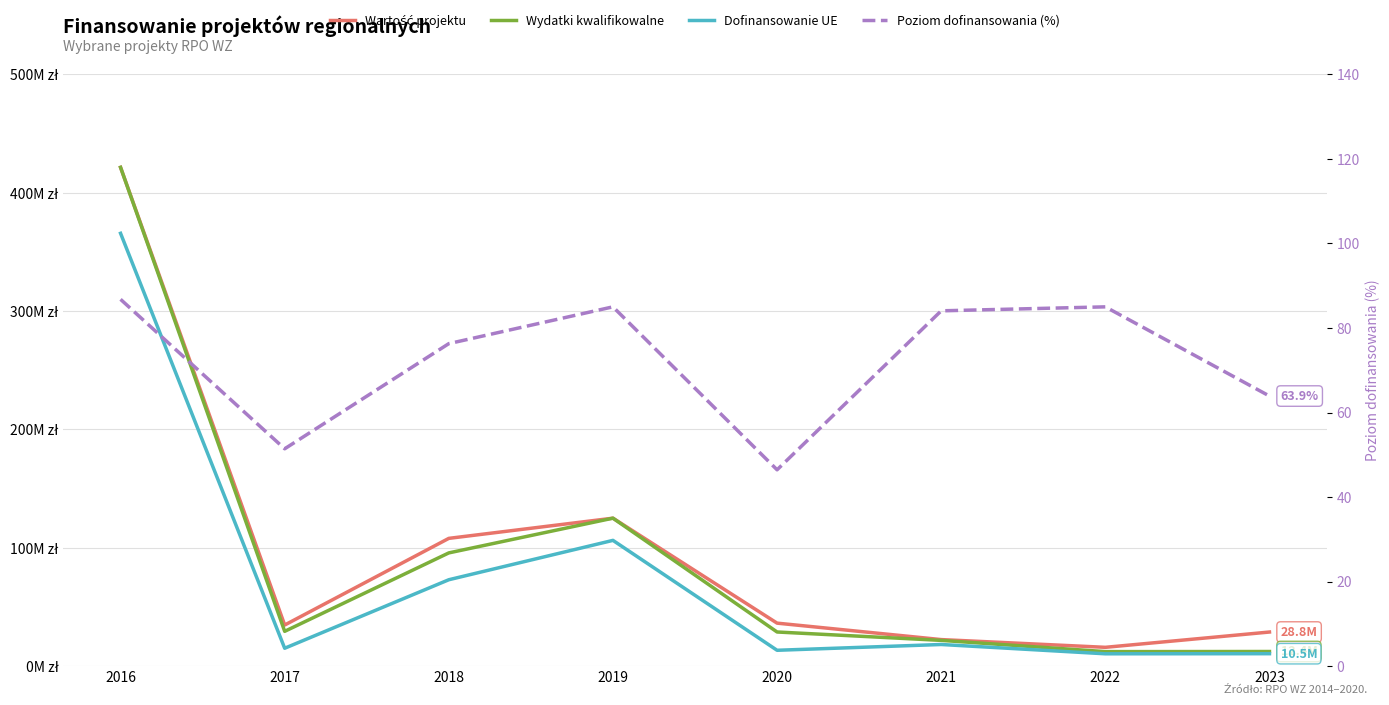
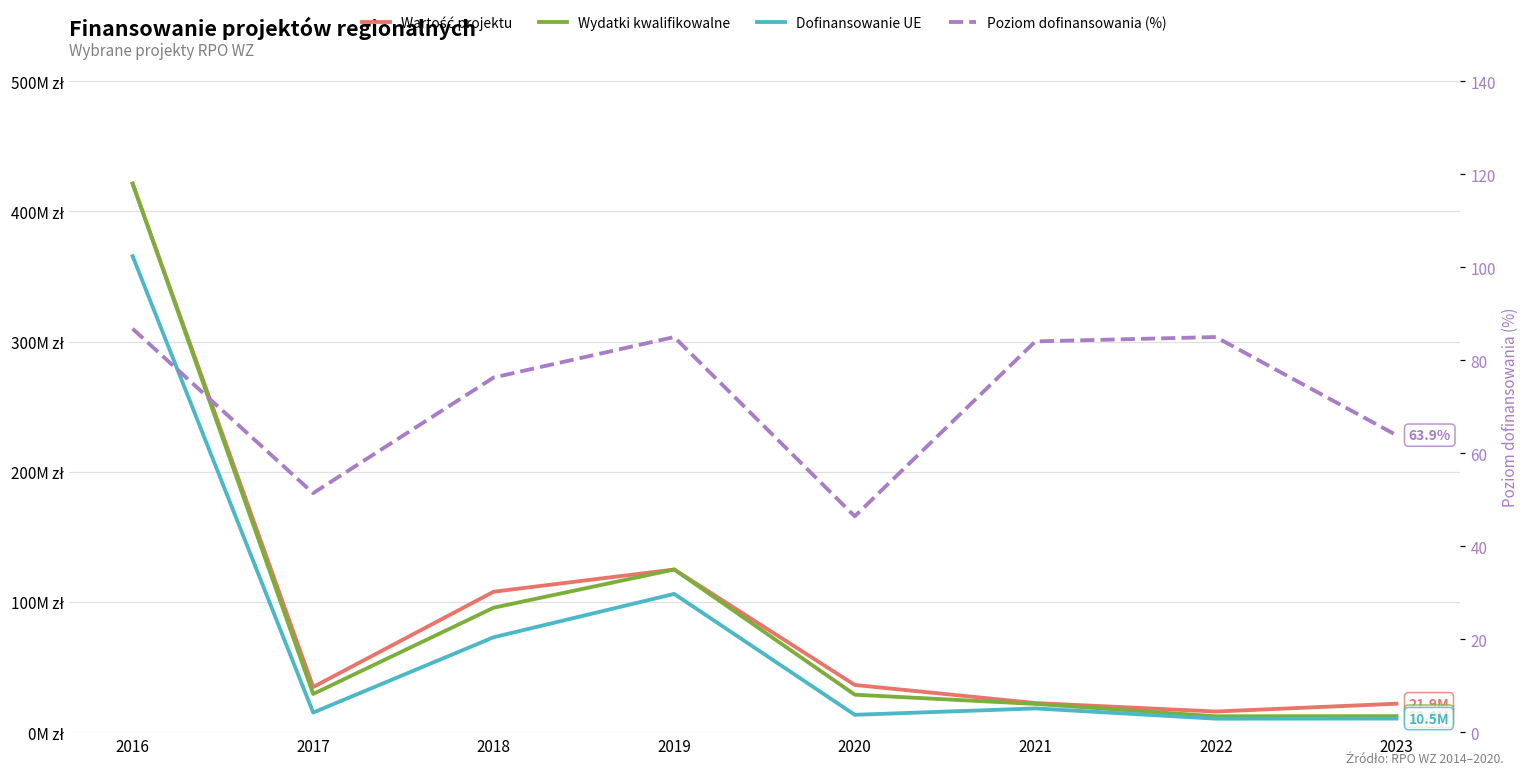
Wartość projektu, 2023: 28.8M -> 21.9M
